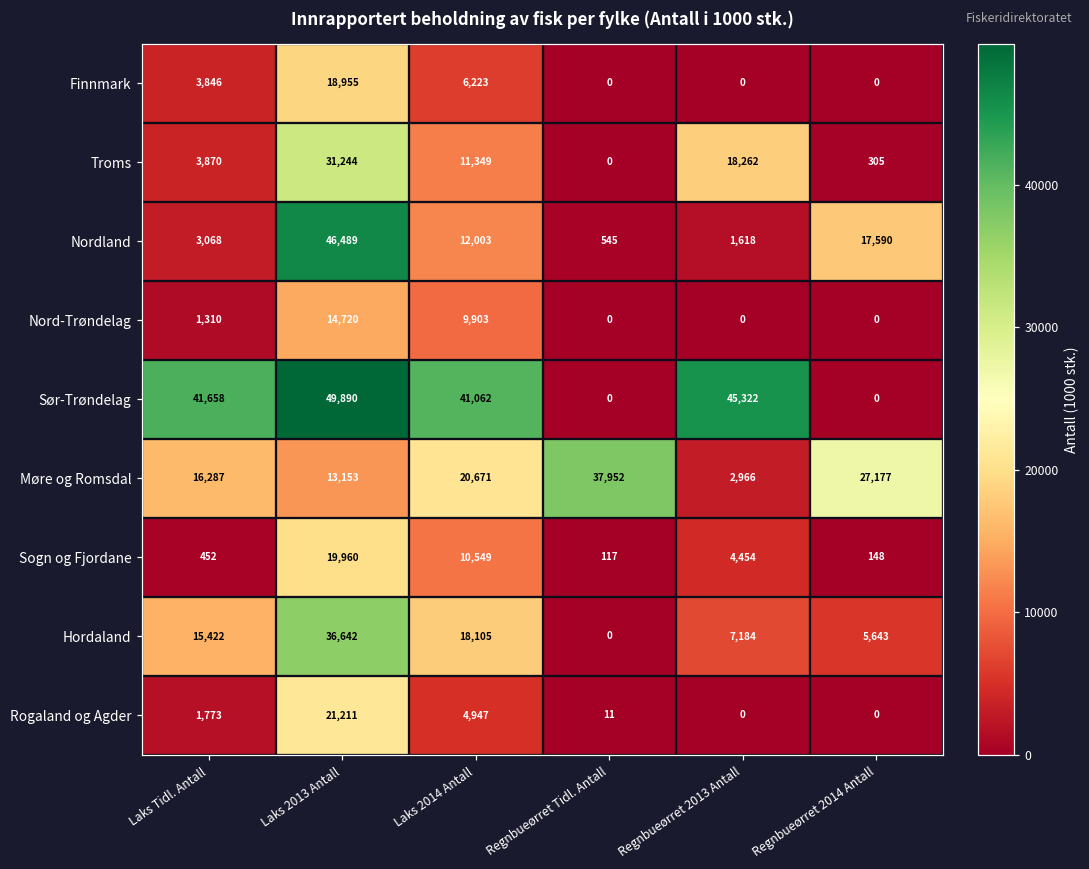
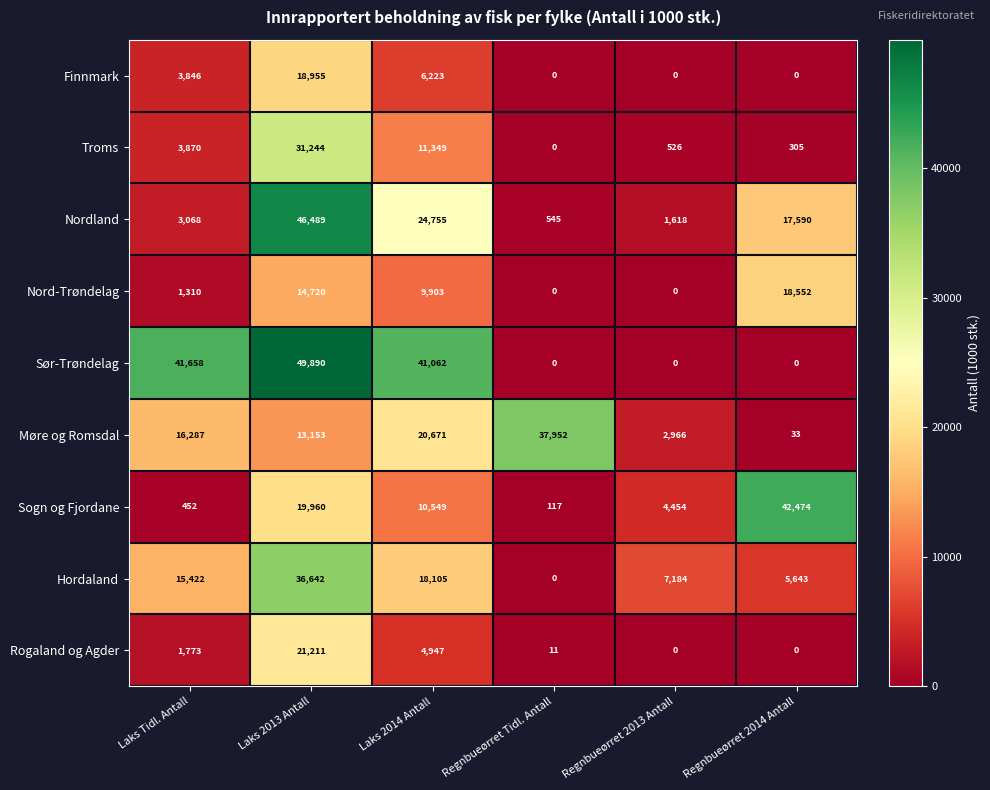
Troms, Regnbueørret 2013 Antall: 18,262 -> 526
Nordland, Laks 2014 Antall: 12,003 -> 24,755
Nord-Trøndelag, Regnbueørret 2014 Antall: 0 -> 18,552
Sør-Trøndelag, Regnbueørret 2013 Antall: 45,322 -> 0
Møre og Romsdal, Regnbueørret 2014 Antall: 27,177 -> 33
Sogn og Fjordane, Regnbueørret 2014 Antall: 148 -> 42,474
